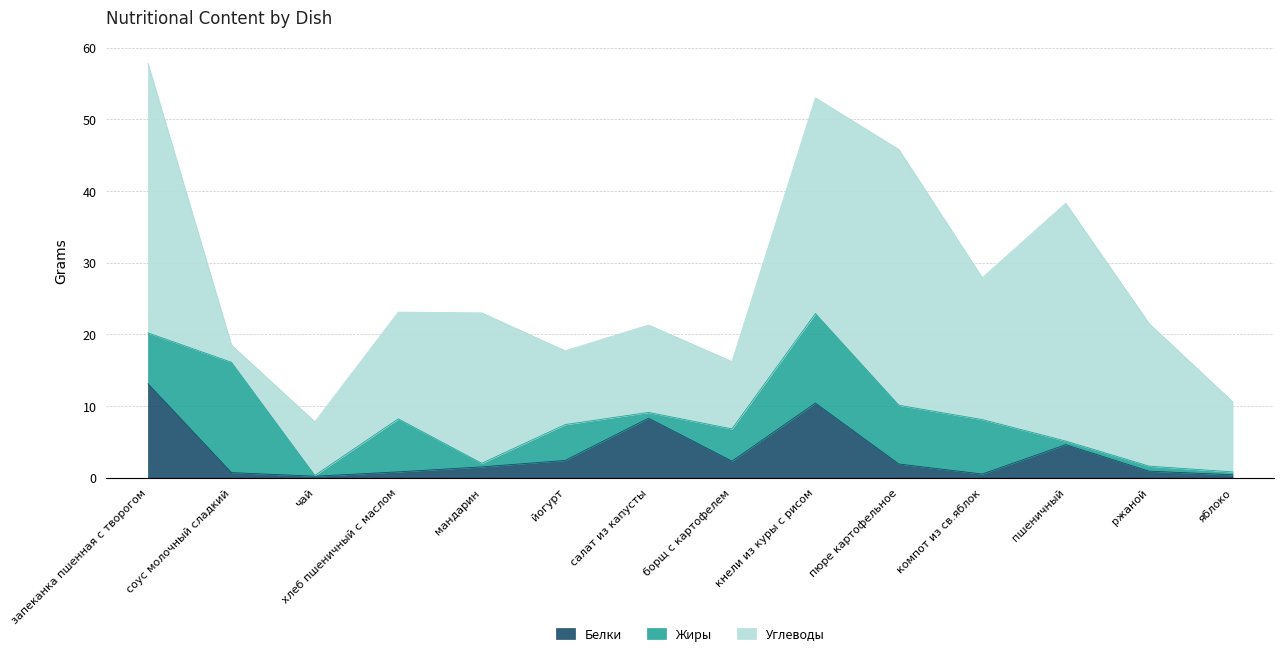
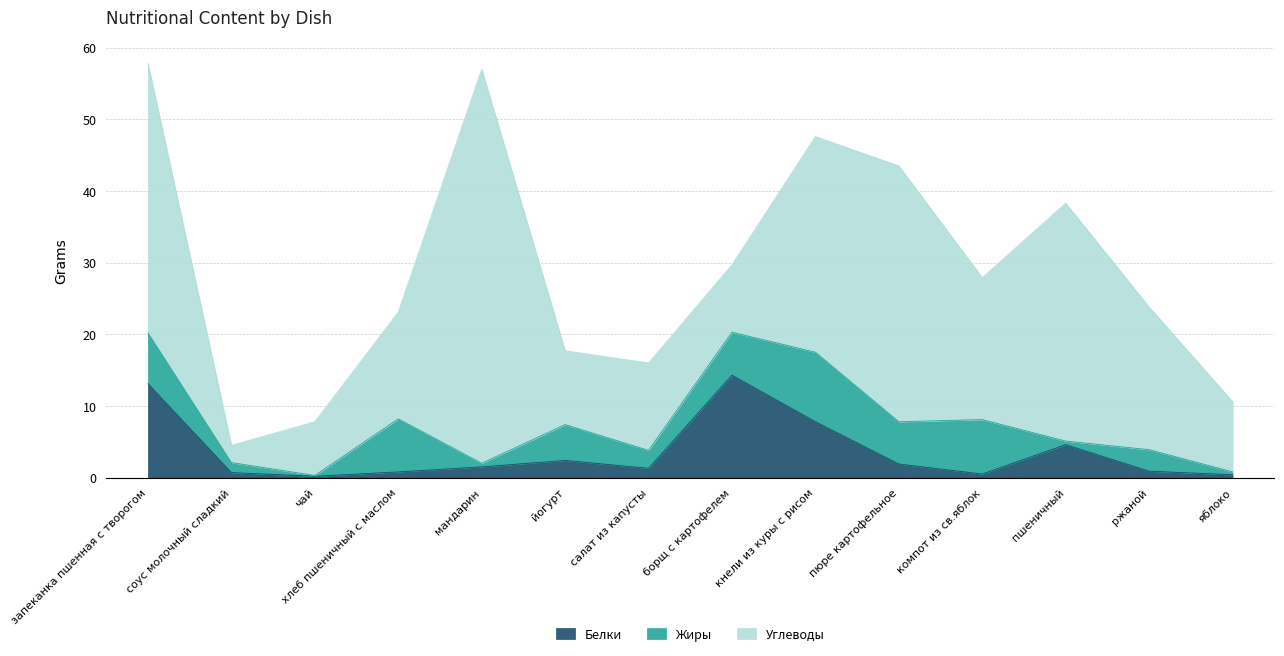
Жиры, соус молочный сладкий: 15 -> 1
Углеводы, мандарин: 21 -> 55
Белки, салат из капусты: 8 -> 1
Жиры, салат из капусты: 1 -> 3
Белки, борщ с картофелем: 2 -> 14
Жиры, борщ с картофелем: 5 -> 6
Белки, кнели из куры с рисом: 10 -> 8
Жиры, кнели из куры с рисом: 12 -> 10
Жиры, пюре картофельное: 8 -> 6
Жиры, ржаной: 1 -> 3
